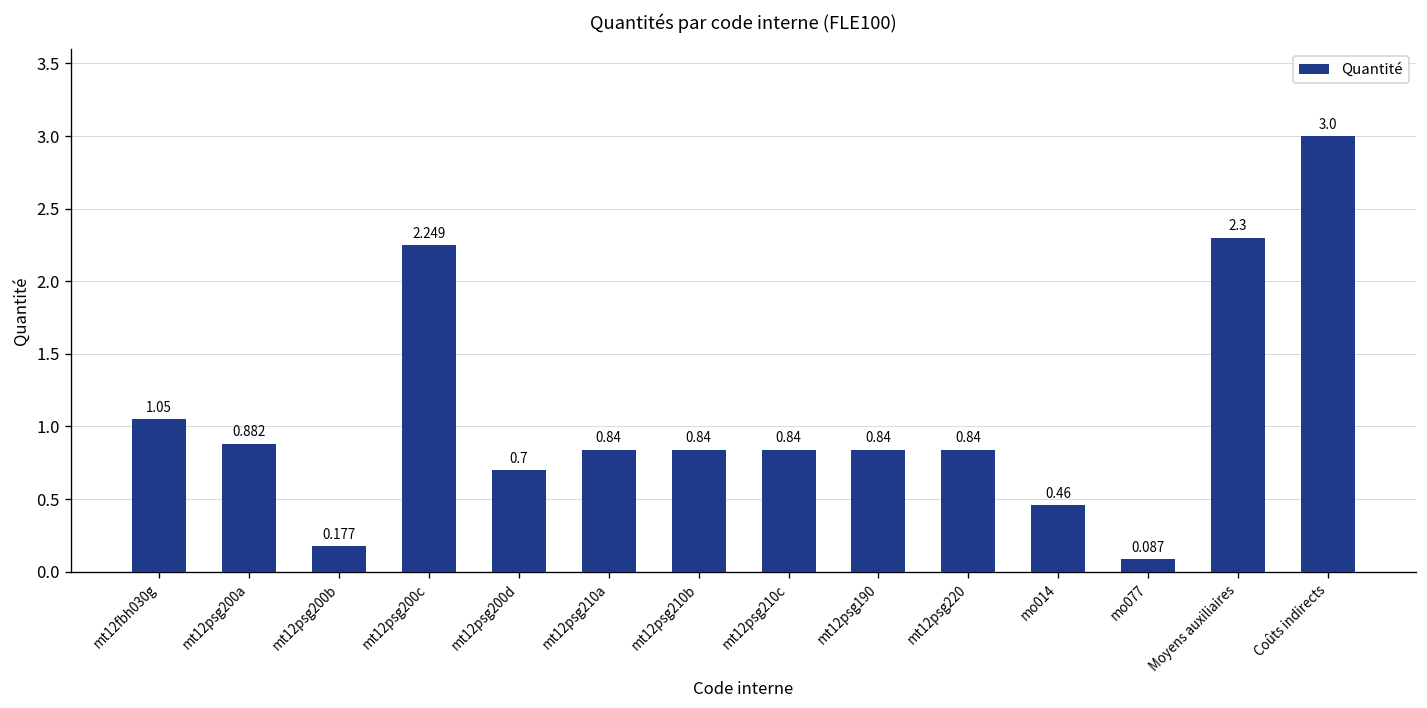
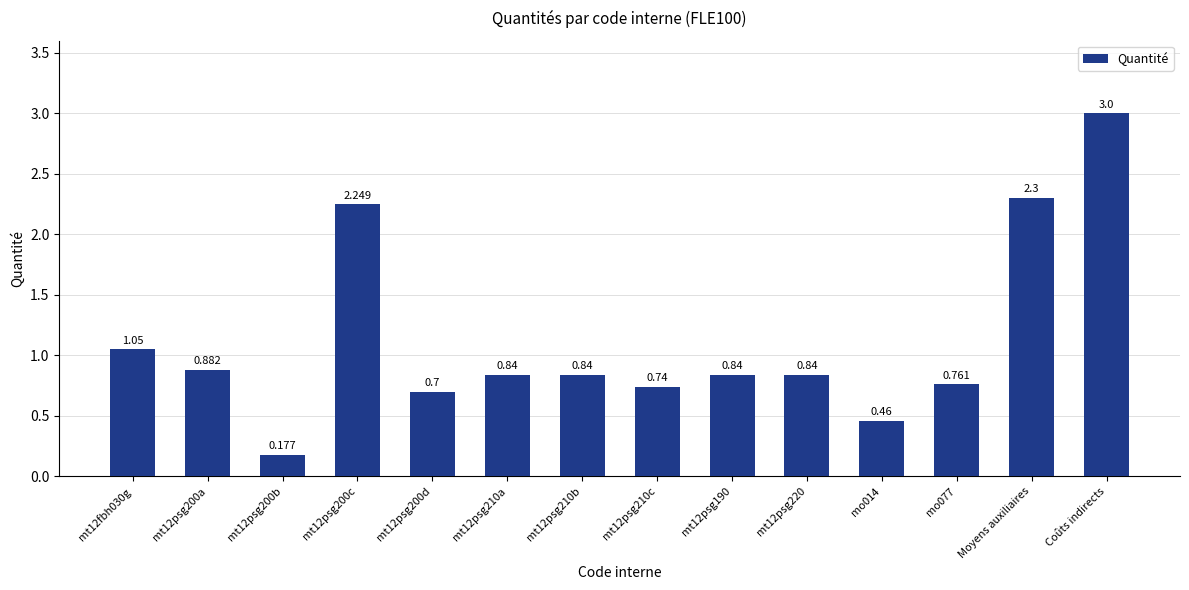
mt12psg210c: 0.84 -> 0.74
mo077: 0.087 -> 0.761
